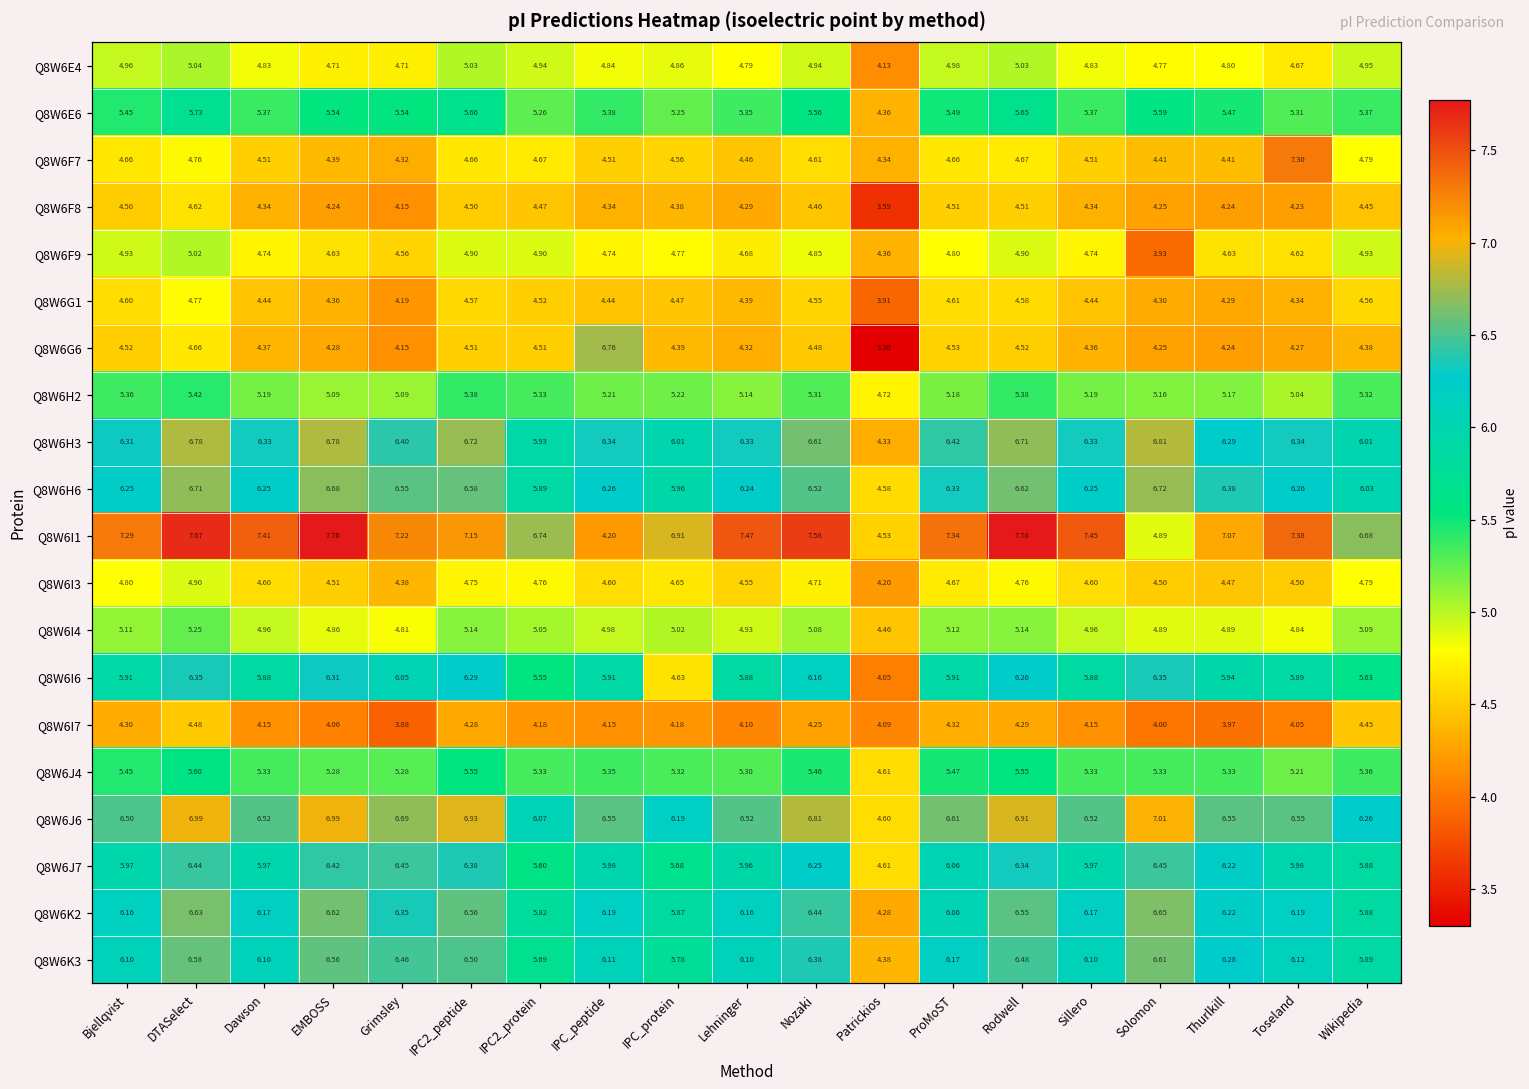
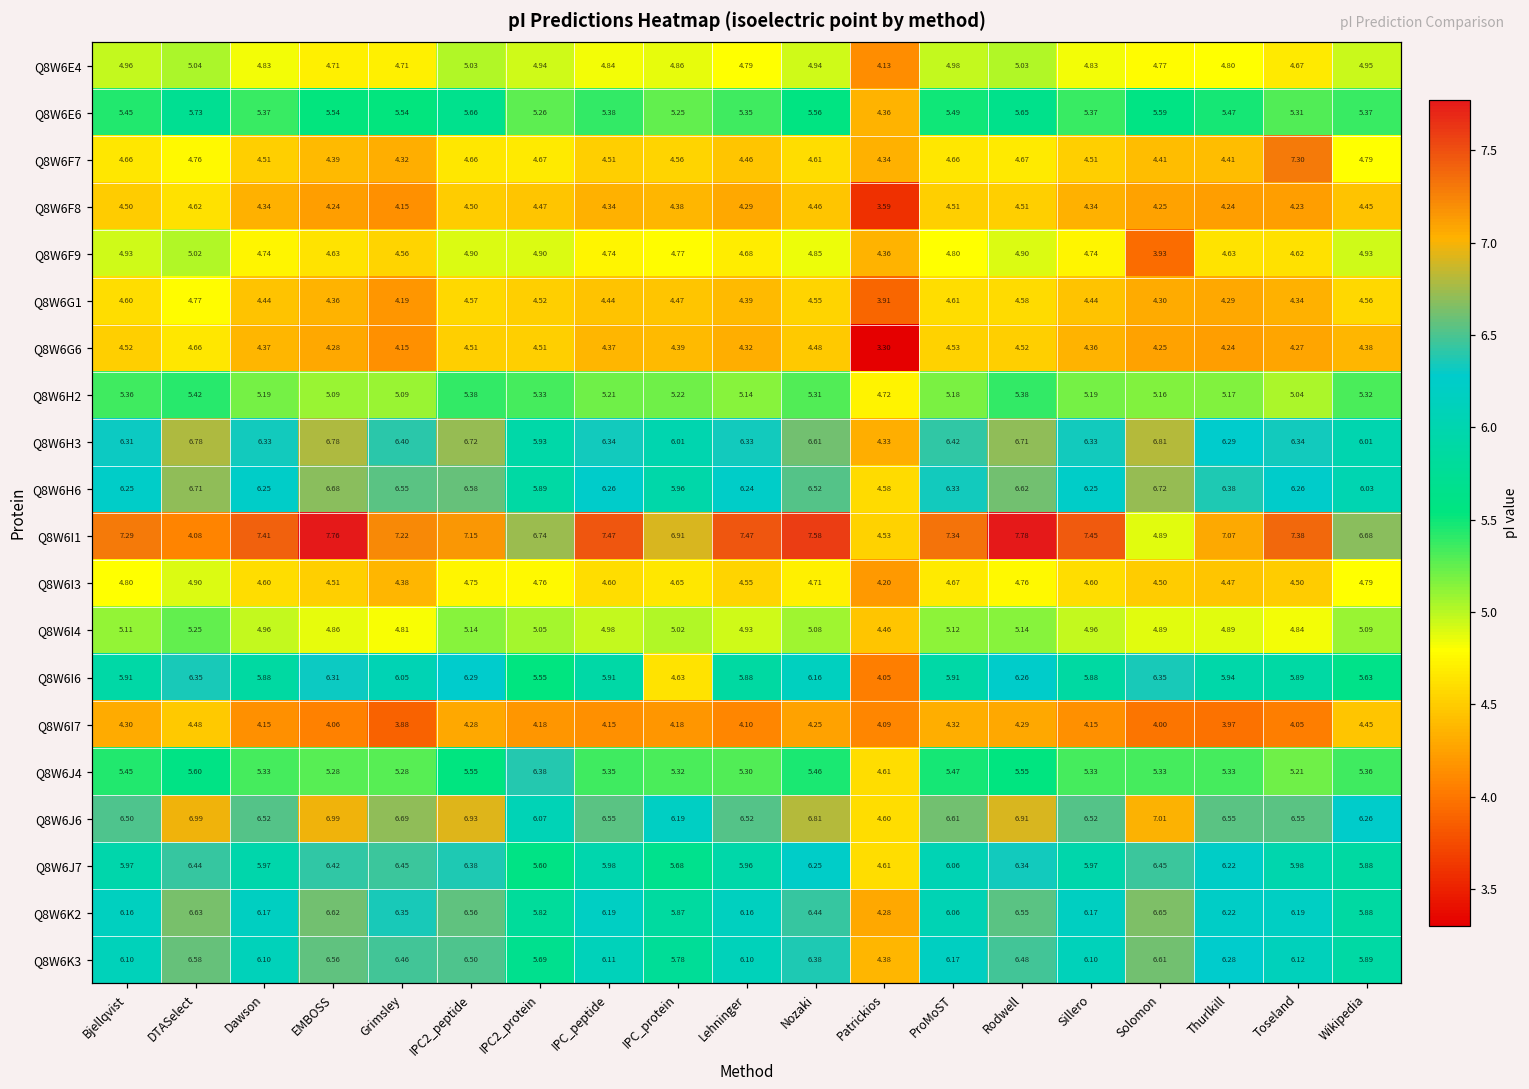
Q8W6G6, IPC_peptide: 6.76 -> 4.37
Q8W6I1, DTASelect: 7.67 -> 4.08
Q8W6I1, IPC_peptide: 4.20 -> 7.47
Q8W6J4, IPC2_protein: 5.33 -> 6.38
